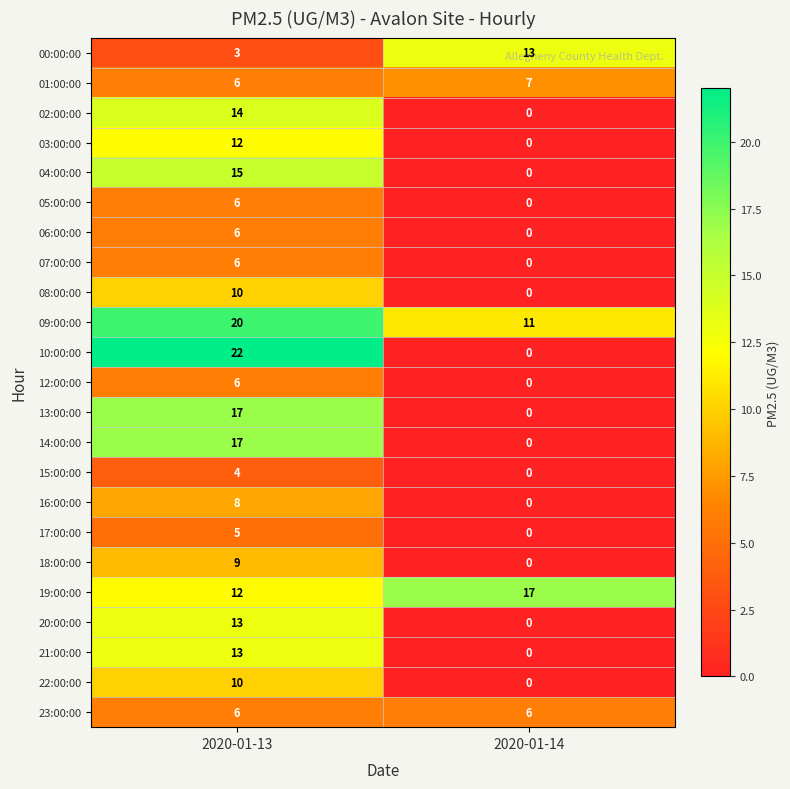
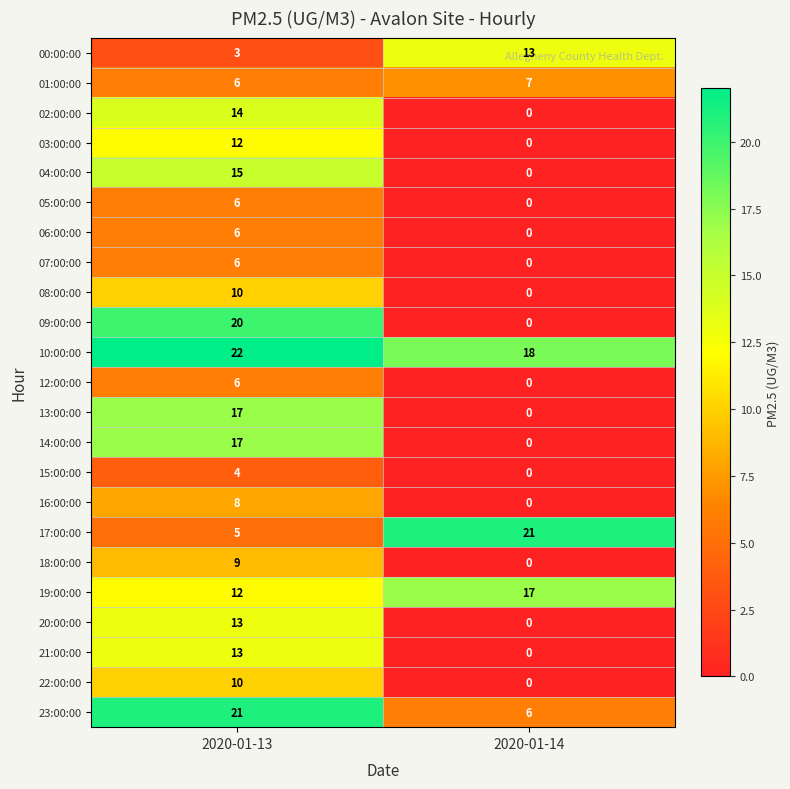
09:00:00, 2020-01-14: 11 -> 0
10:00:00, 2020-01-14: 0 -> 18
17:00:00, 2020-01-14: 0 -> 21
23:00:00, 2020-01-13: 6 -> 21
